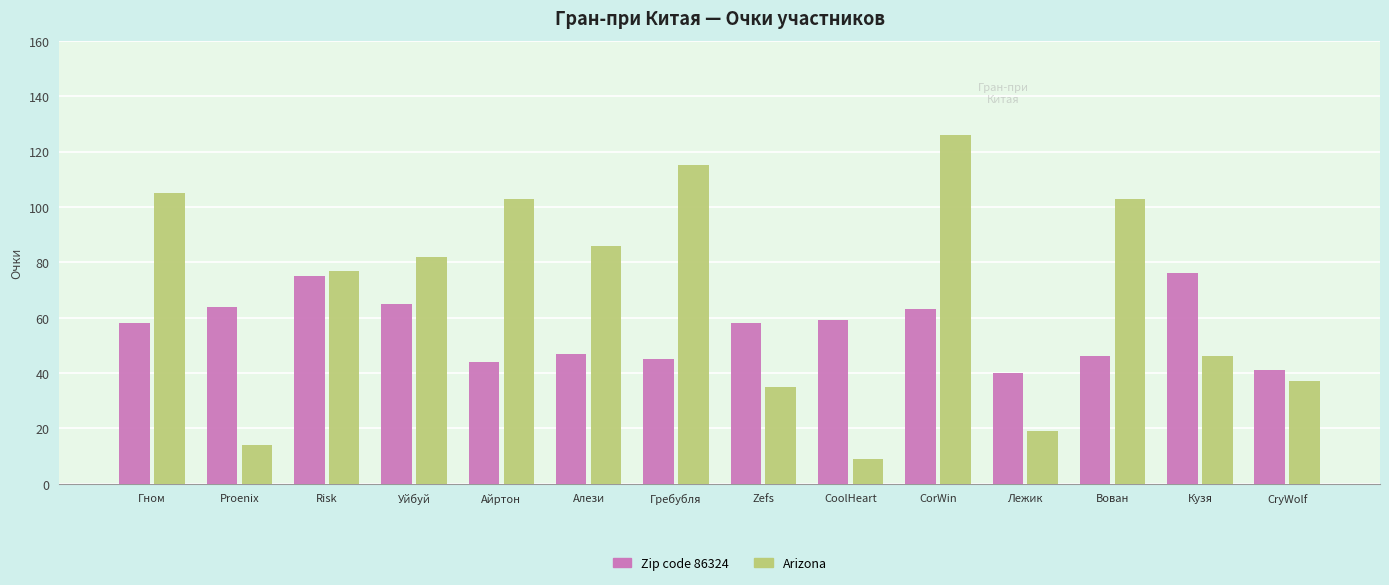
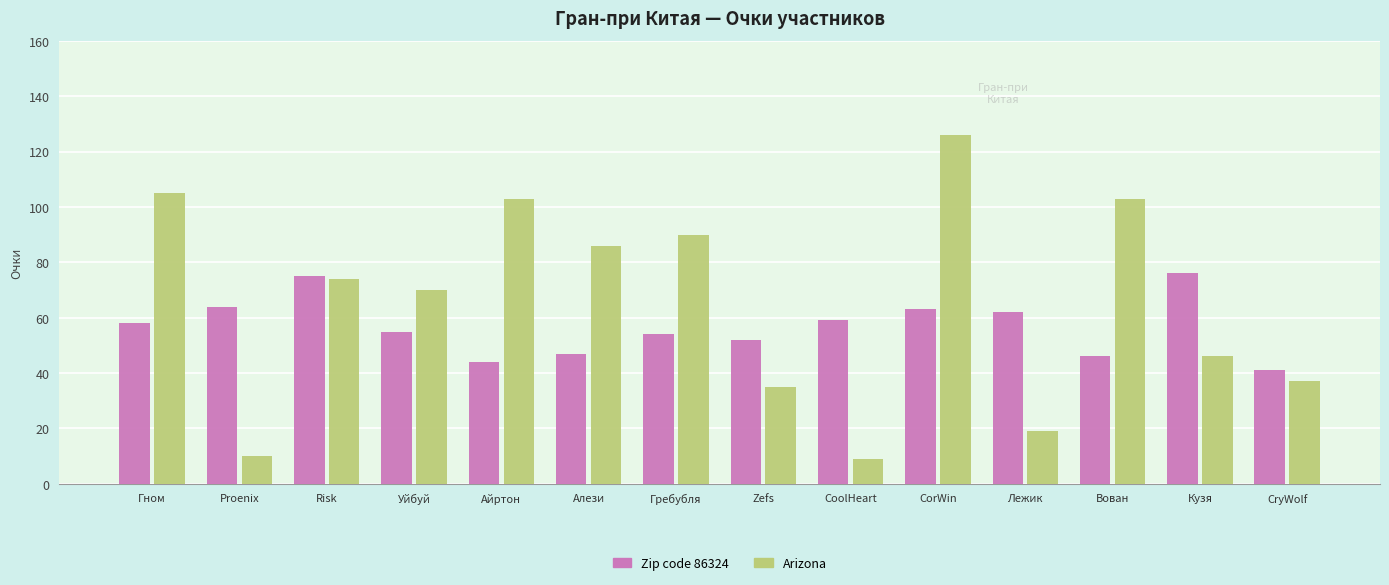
Arizona, Proenix: 14 -> 10
Arizona, Risk: 77 -> 74
Zip code 86324, Уйбуй: 65 -> 55
Arizona, Уйбуй: 82 -> 70
Zip code 86324, Гребубля: 45 -> 54
Arizona, Гребубля: 115 -> 90
Zip code 86324, Zefs: 58 -> 52
Zip code 86324, Лежик: 40 -> 62
